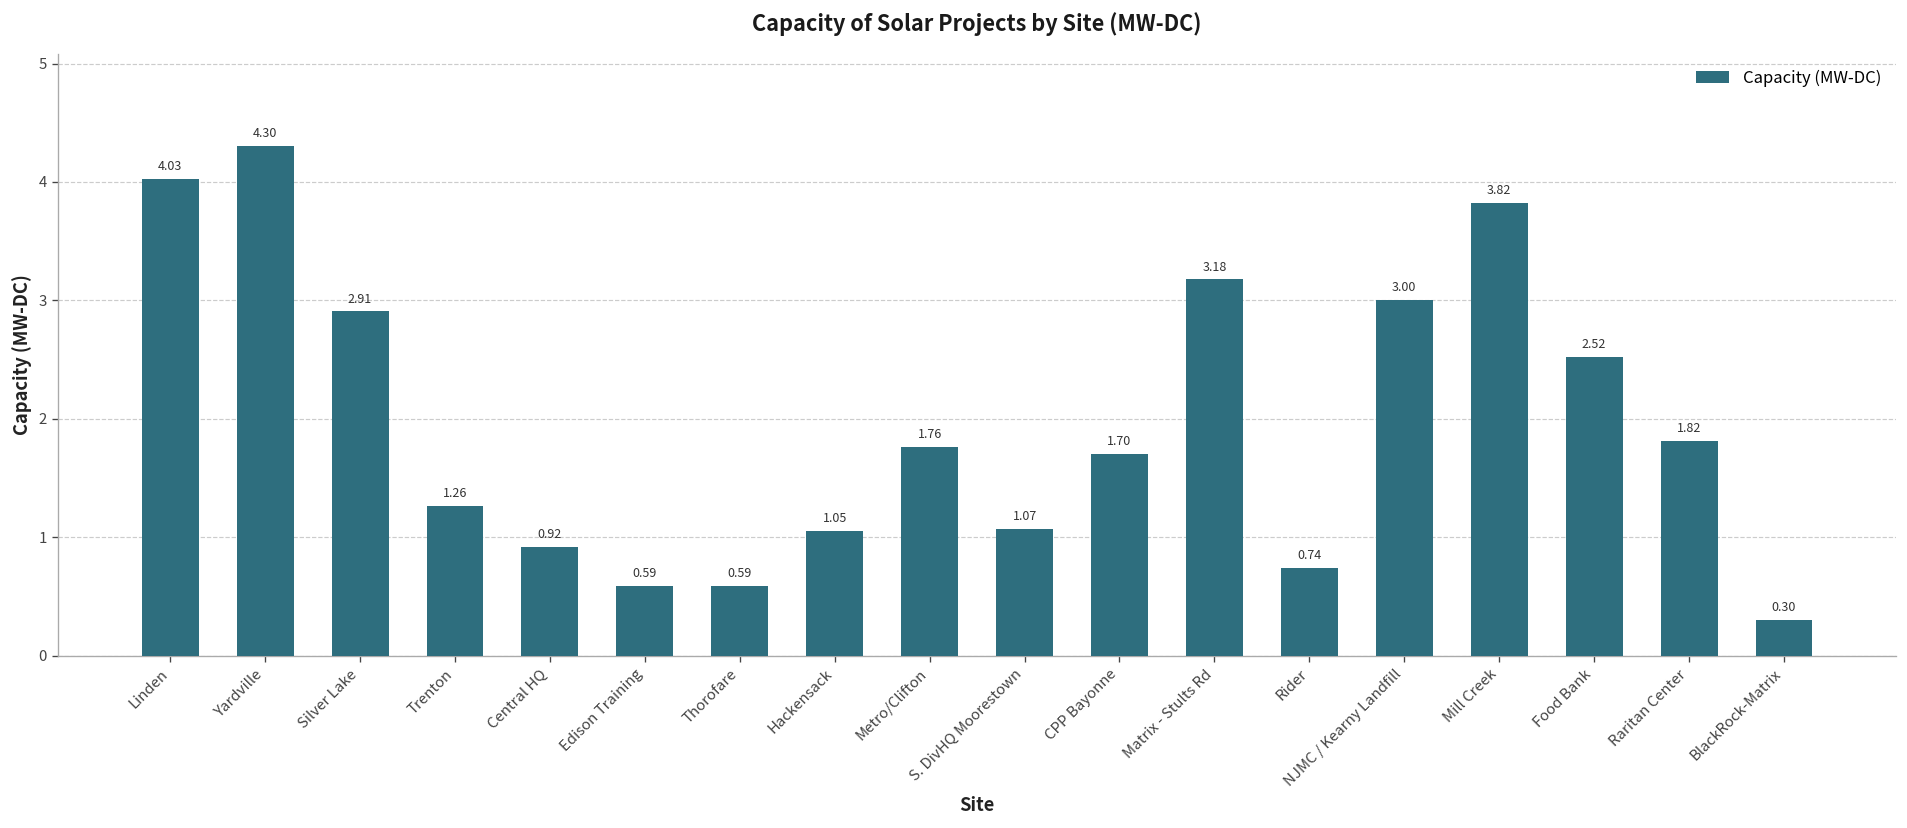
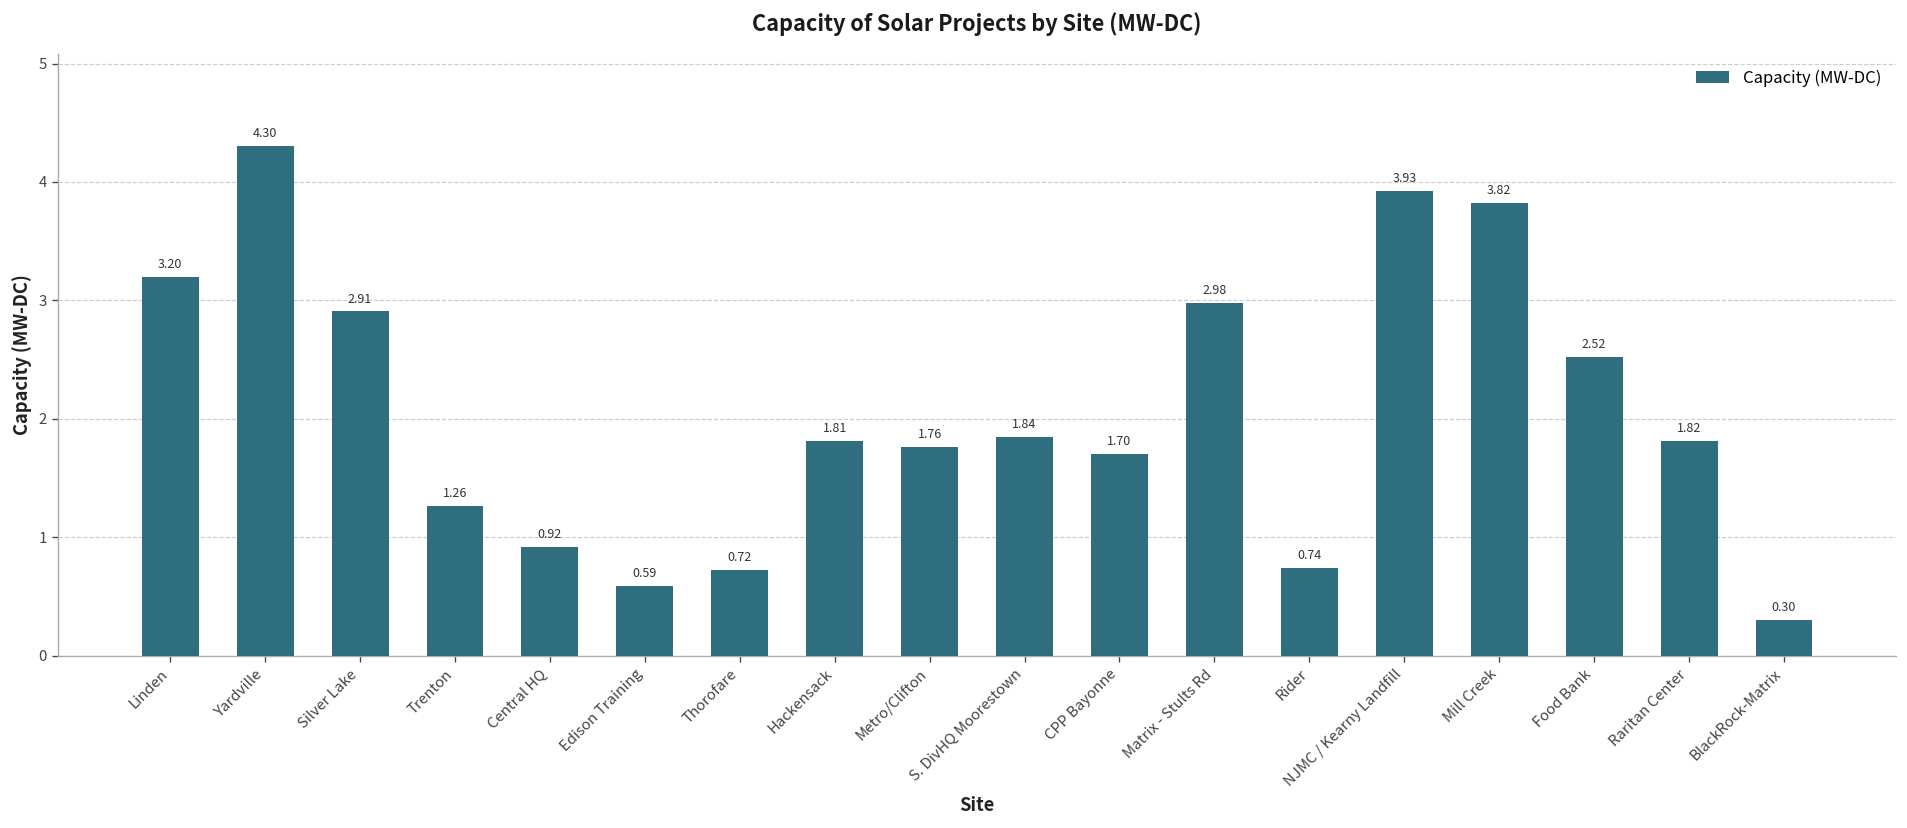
Linden: 4.03 -> 3.20
Thorofare: 0.59 -> 0.72
Hackensack: 1.05 -> 1.81
S. DivHQ Moorestown: 1.07 -> 1.84
Matrix - Stults Rd: 3.18 -> 2.98
NJMC / Kearny Landfill: 3.00 -> 3.93
